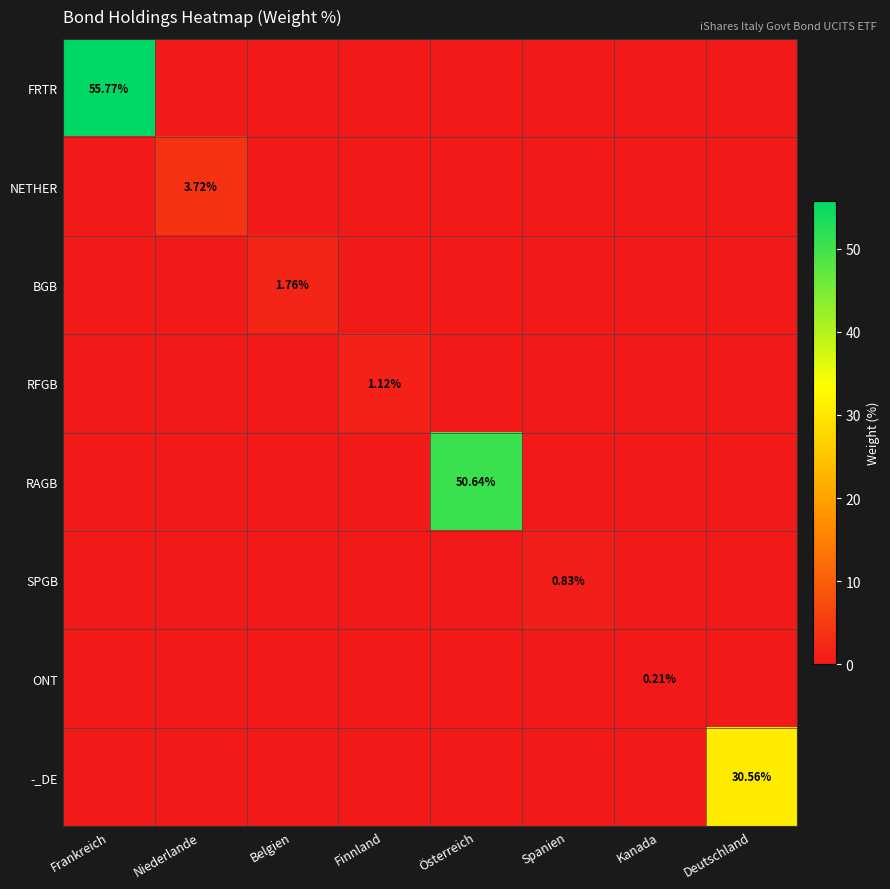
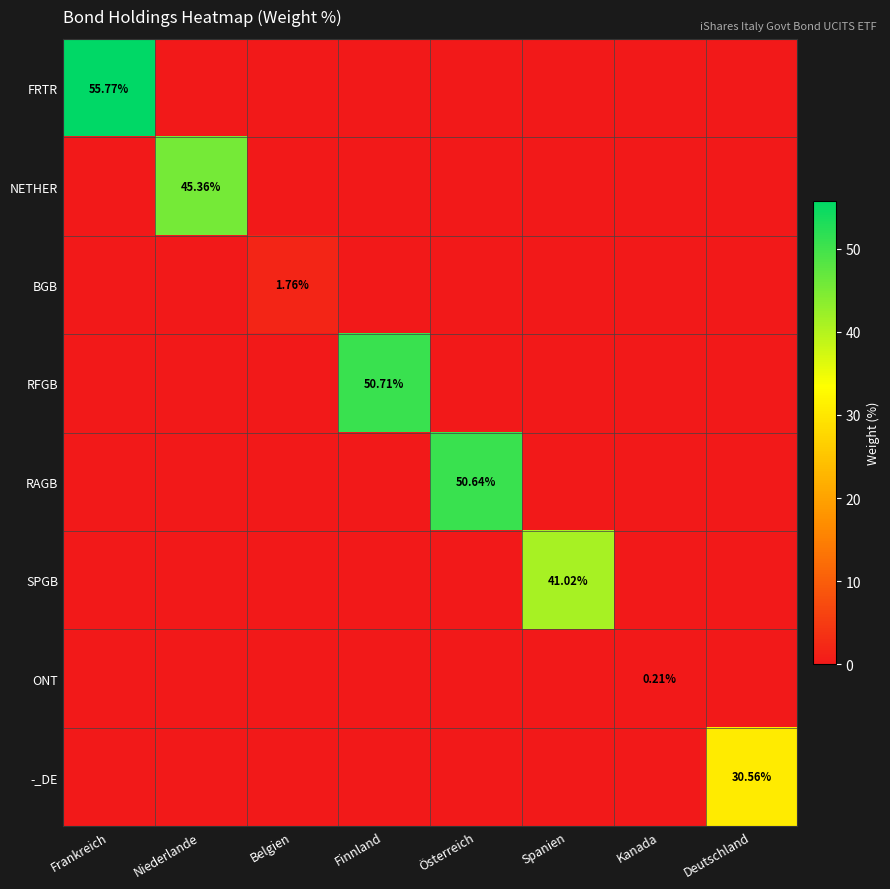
NETHER, Niederlande: 3.72% -> 45.36%
RFGB, Finnland: 1.12% -> 50.71%
SPGB, Spanien: 0.83% -> 41.02%
